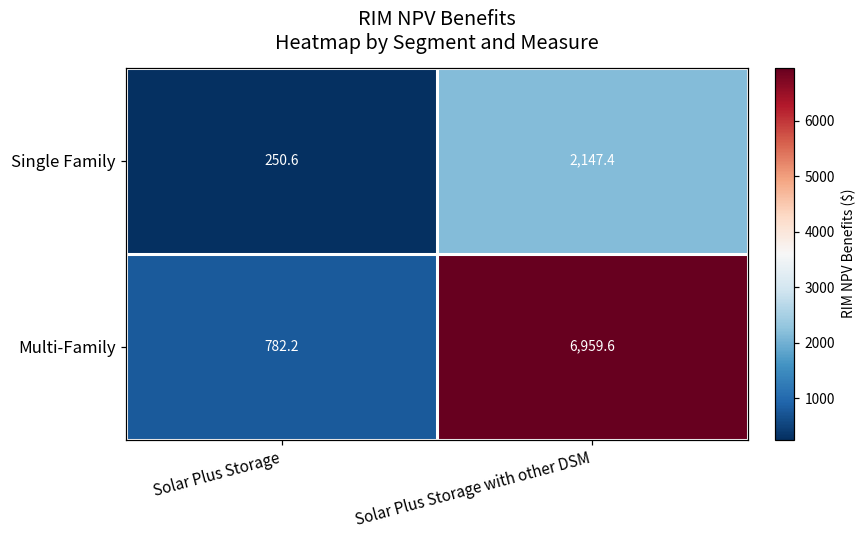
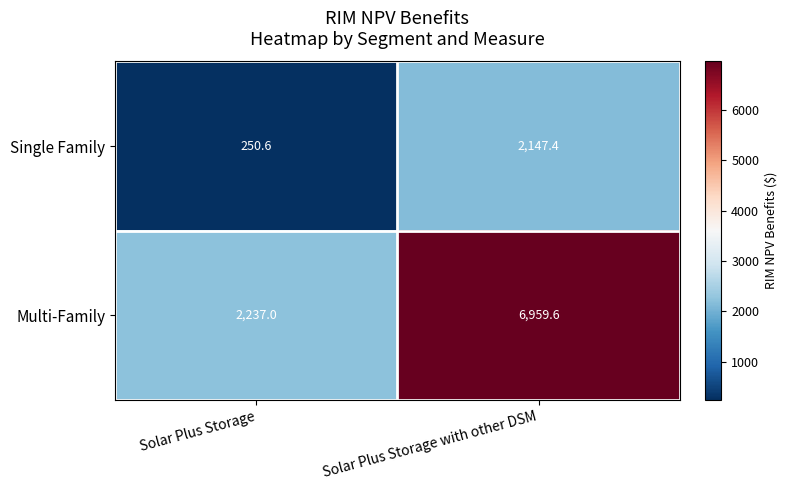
Multi-Family, Solar Plus Storage: 782.2 -> 2,237.0
